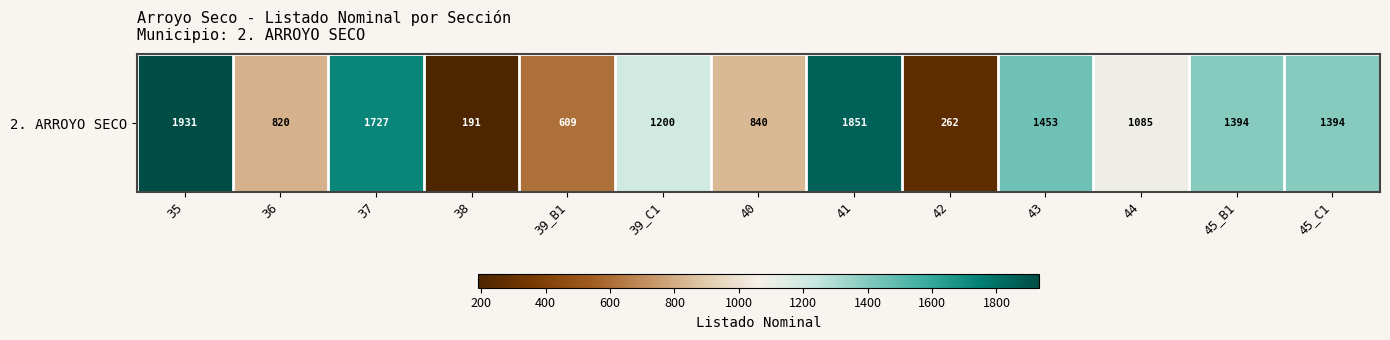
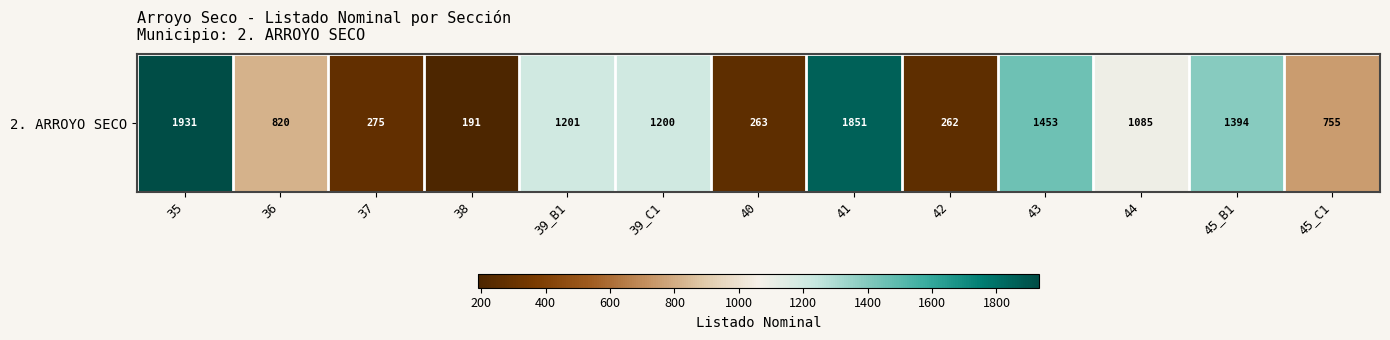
2. ARROYO SECO, 37: 1727 -> 275
2. ARROYO SECO, 39_B1: 609 -> 1201
2. ARROYO SECO, 40: 840 -> 263
2. ARROYO SECO, 45_C1: 1394 -> 755
